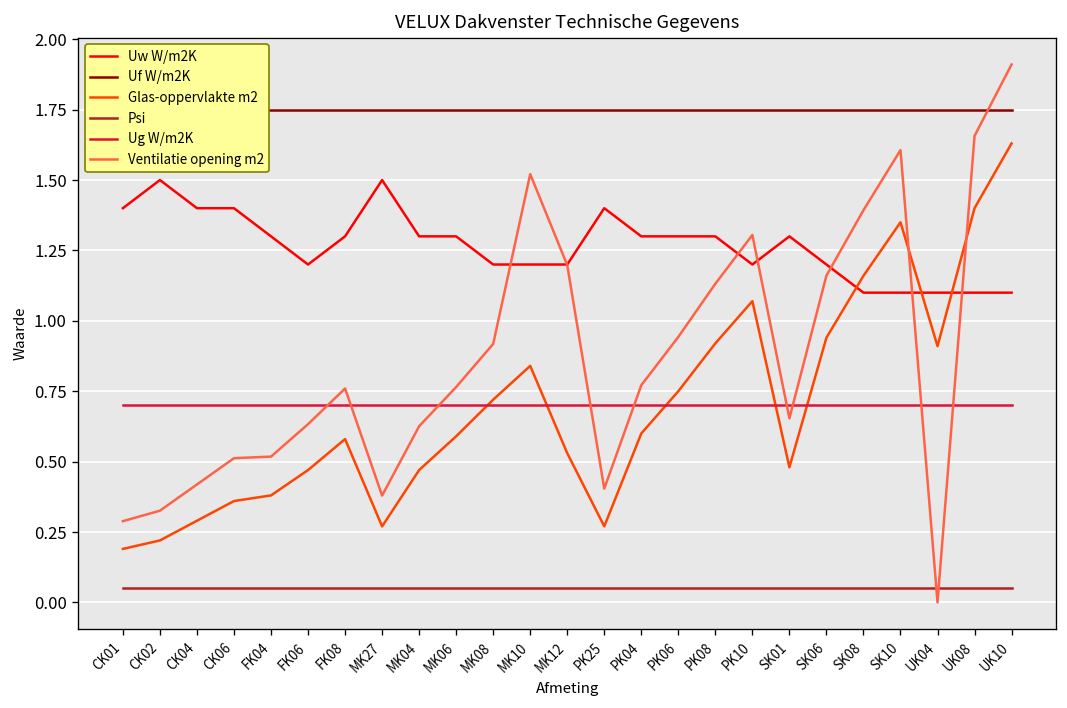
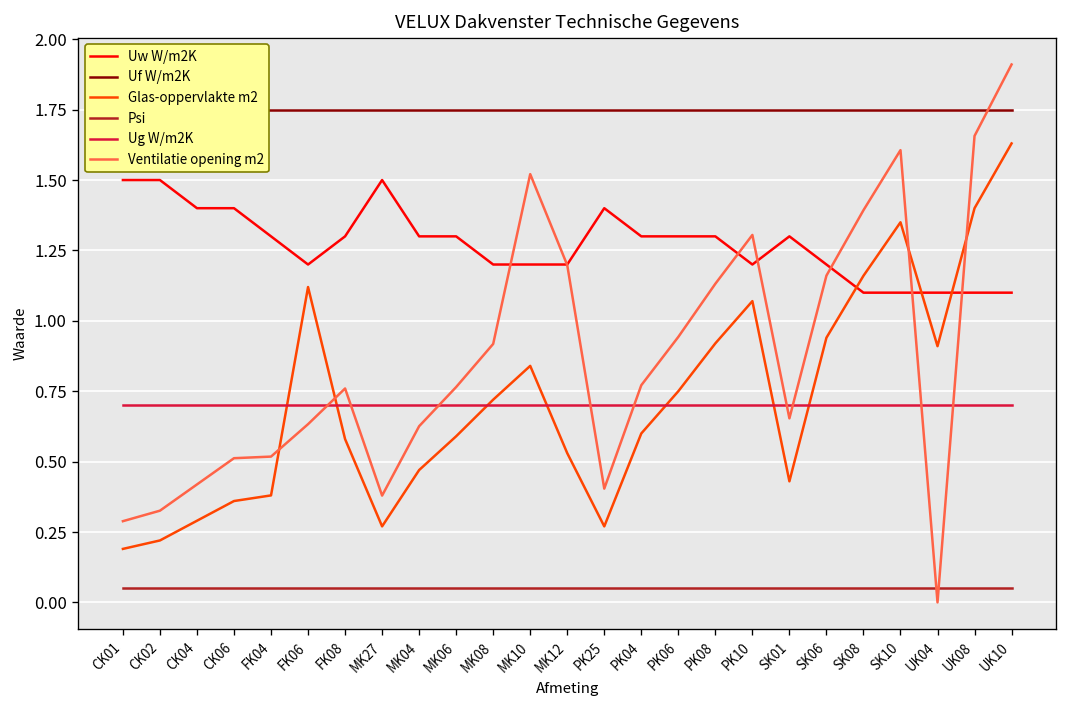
Uw W/m2K, CK01: 1.4 -> 1.5
Glas-oppervlakte m2, FK06: 0.47 -> 1.12
Glas-oppervlakte m2, SK01: 0.48 -> 0.43
